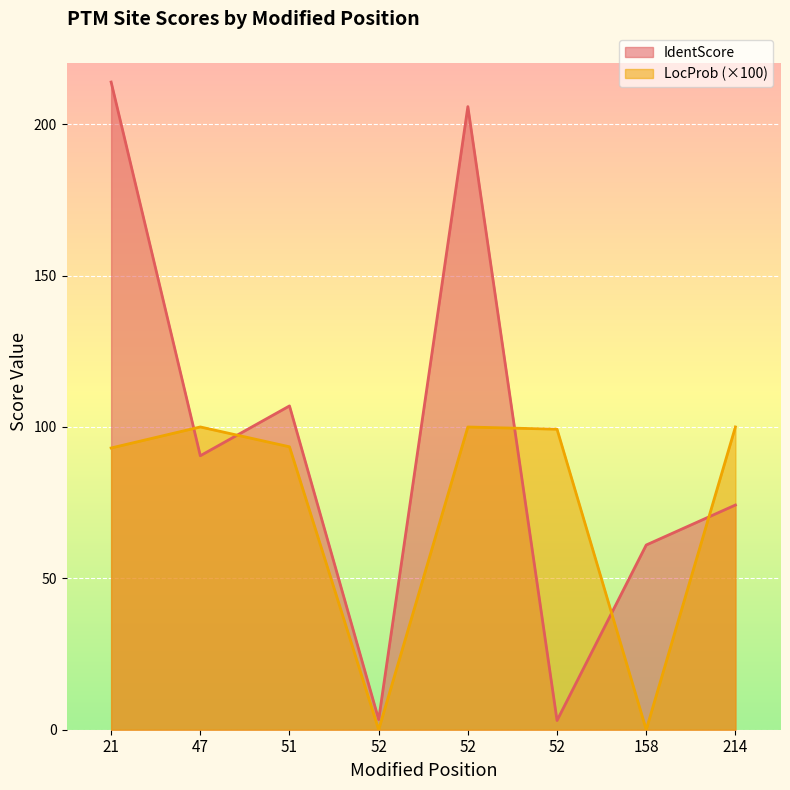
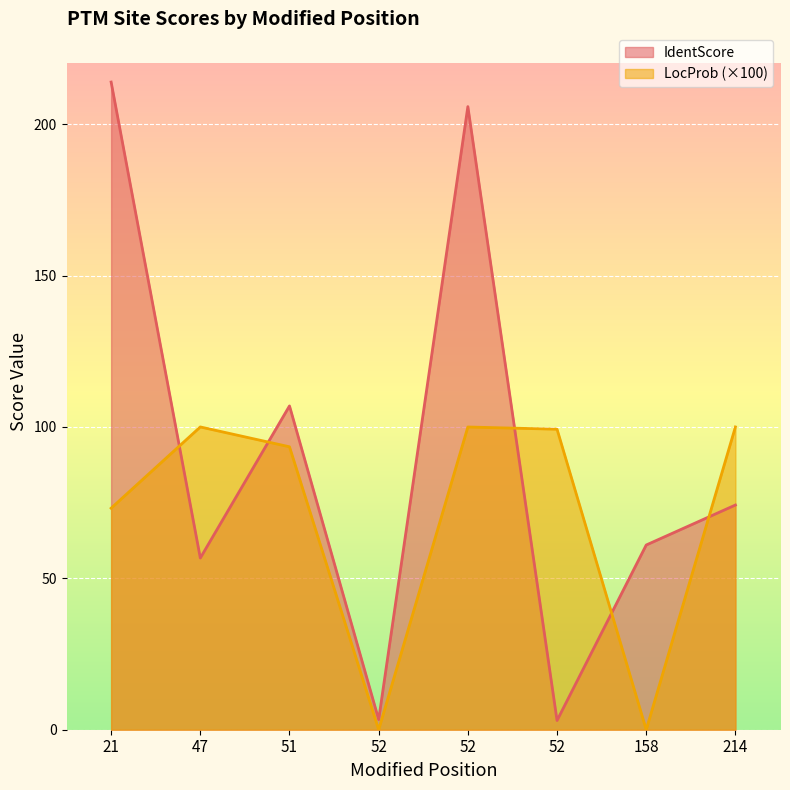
LocProb (×100), 21: 93 -> 73
IdentScore, 47: 90 -> 57
